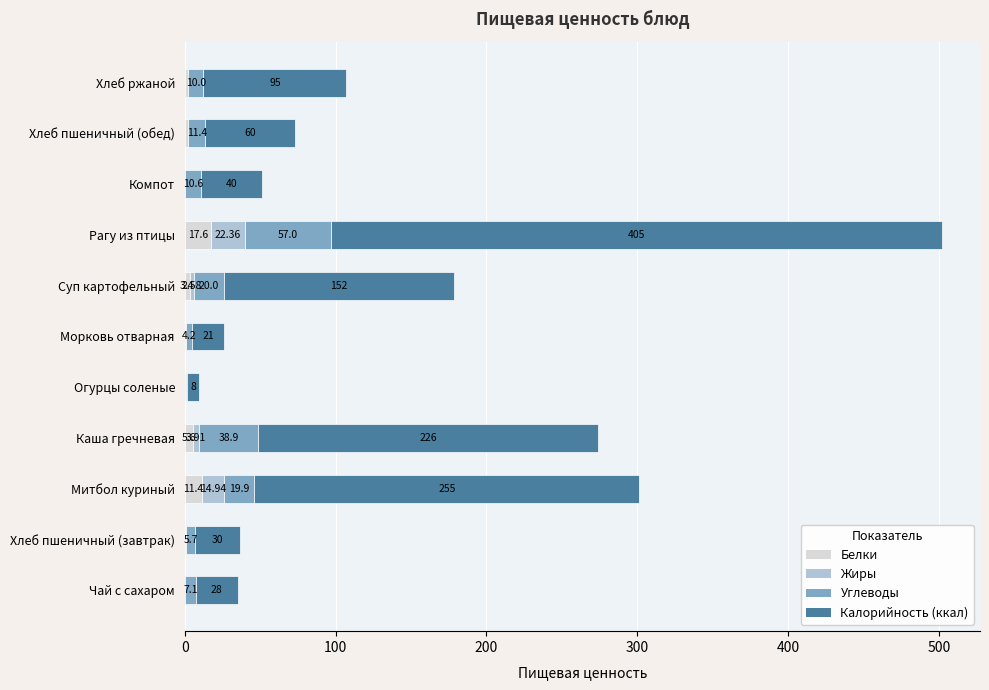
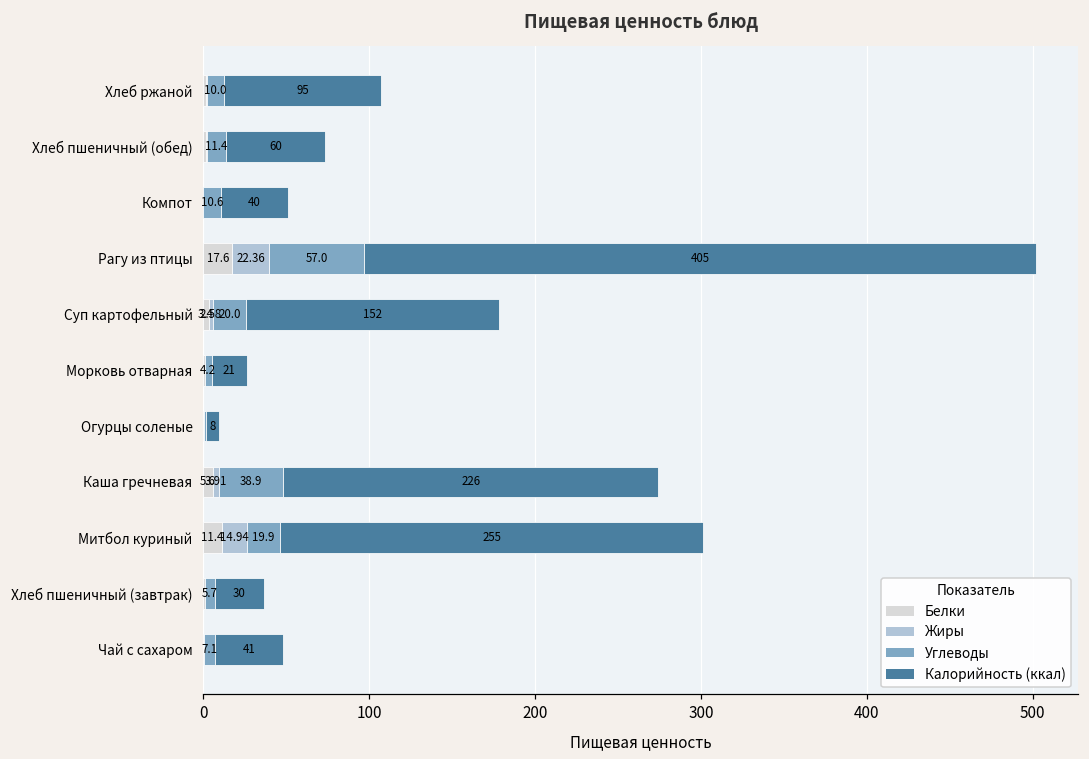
Калорийность (ккал), Чай с сахаром: 28 -> 41
